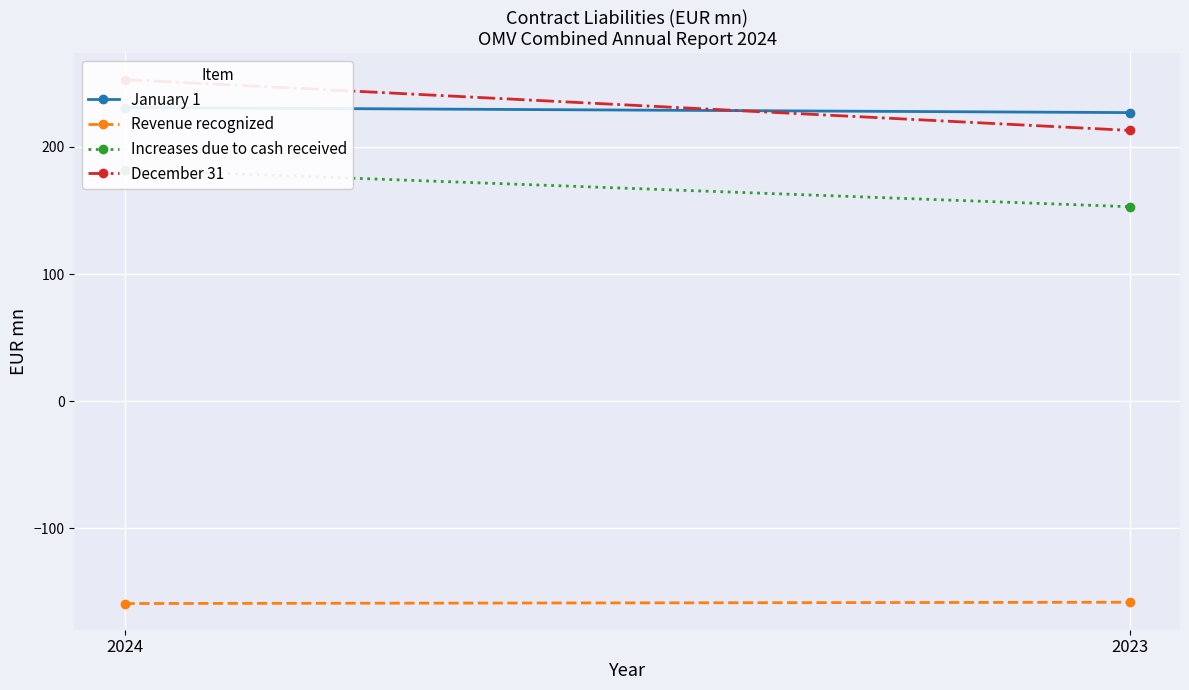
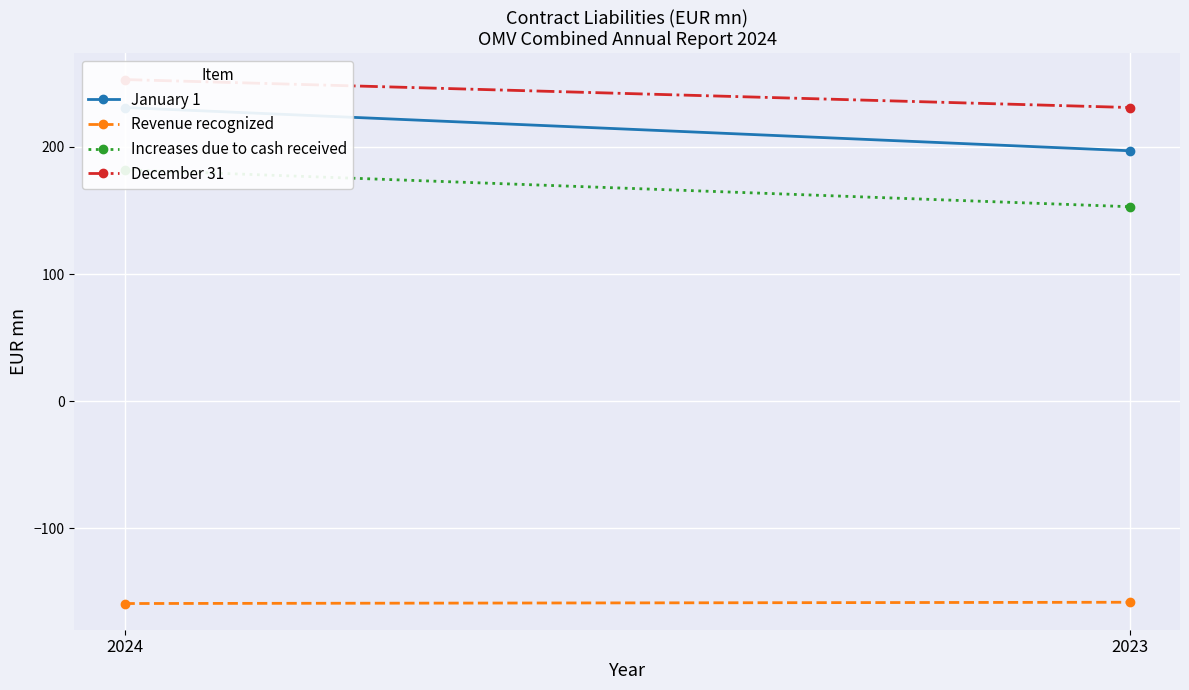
January 1, 2023: 227 -> 197
December 31, 2023: 213 -> 231
